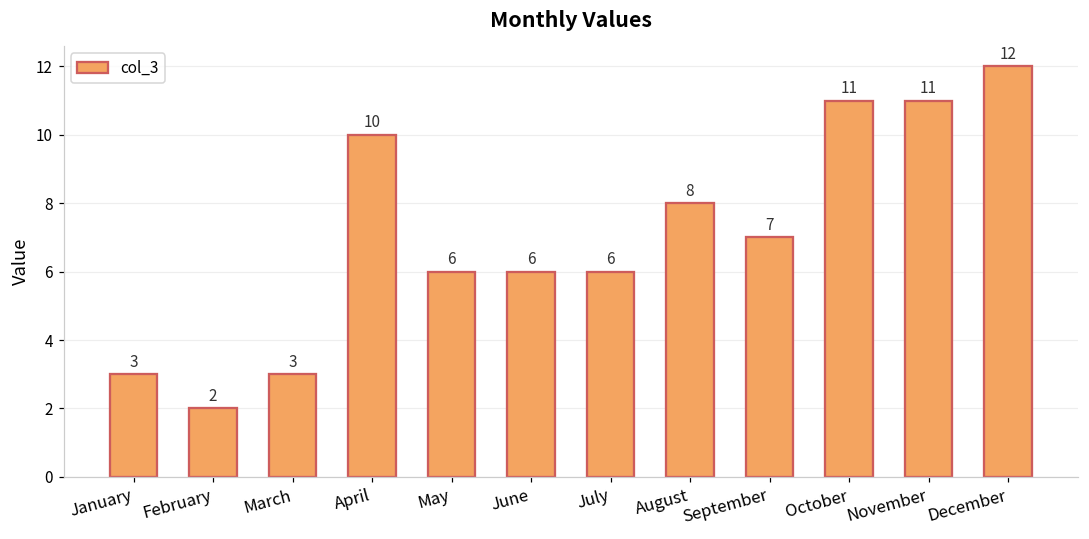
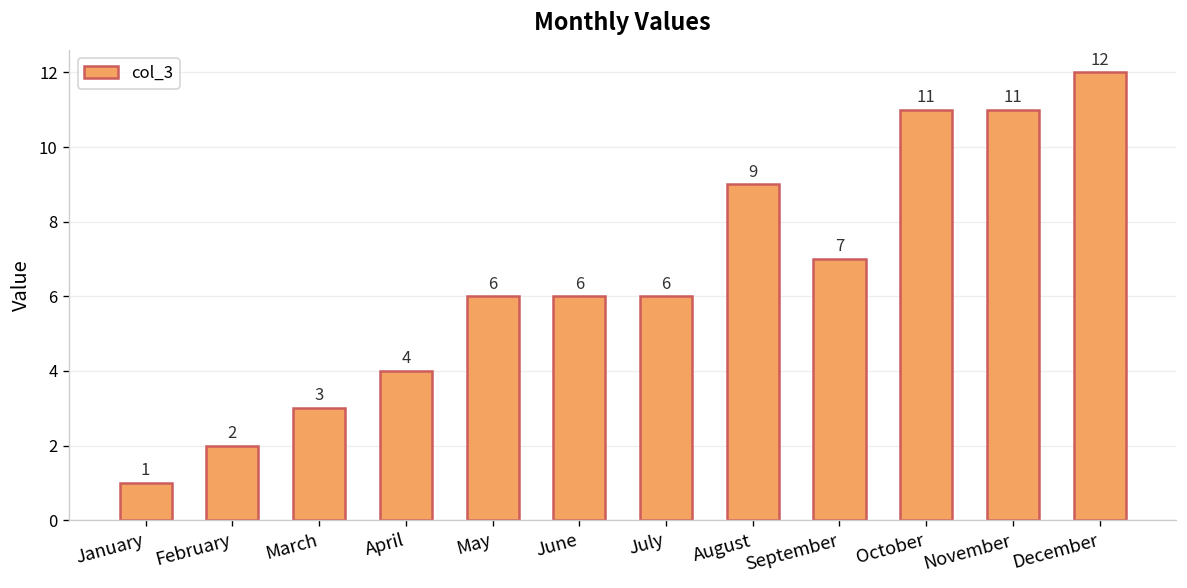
January: 3 -> 1
April: 10 -> 4
August: 8 -> 9
